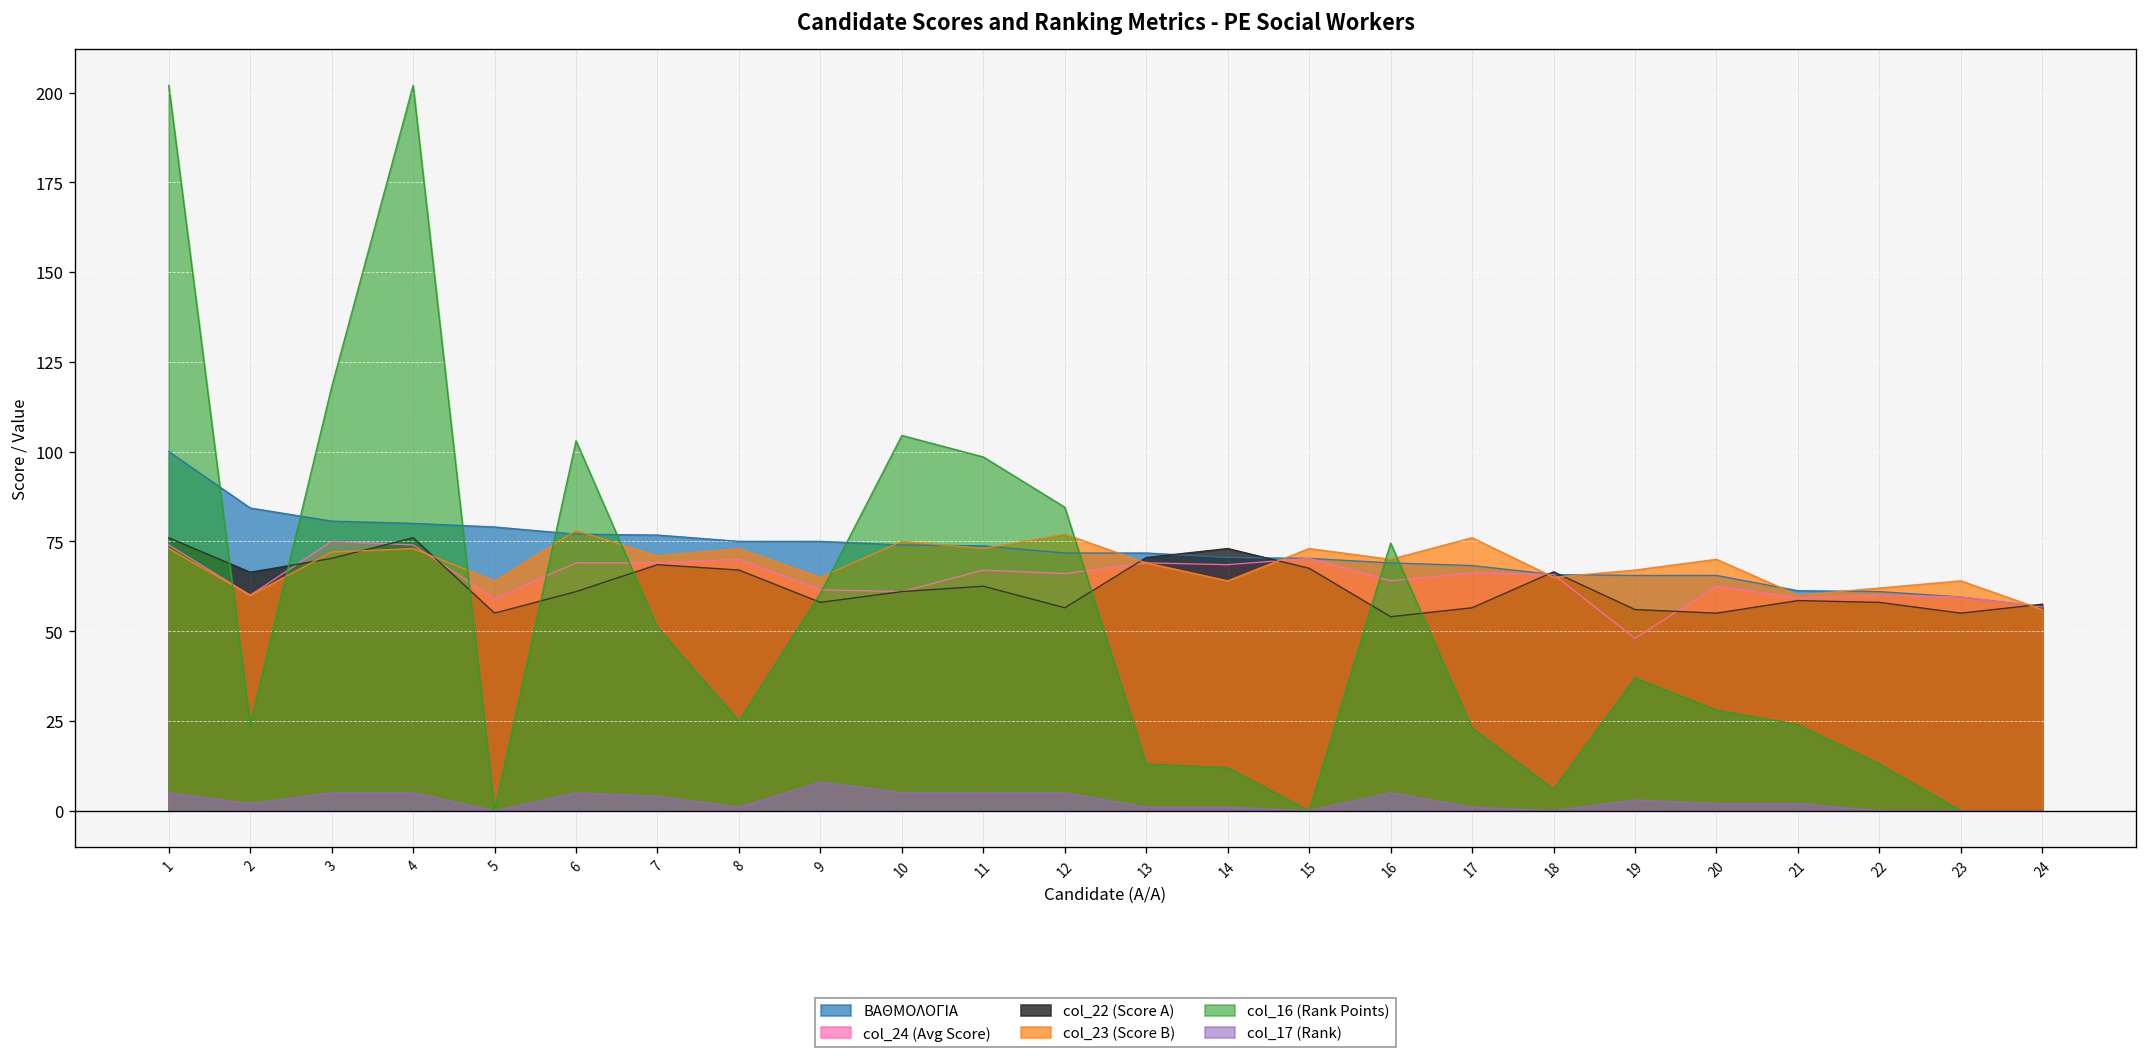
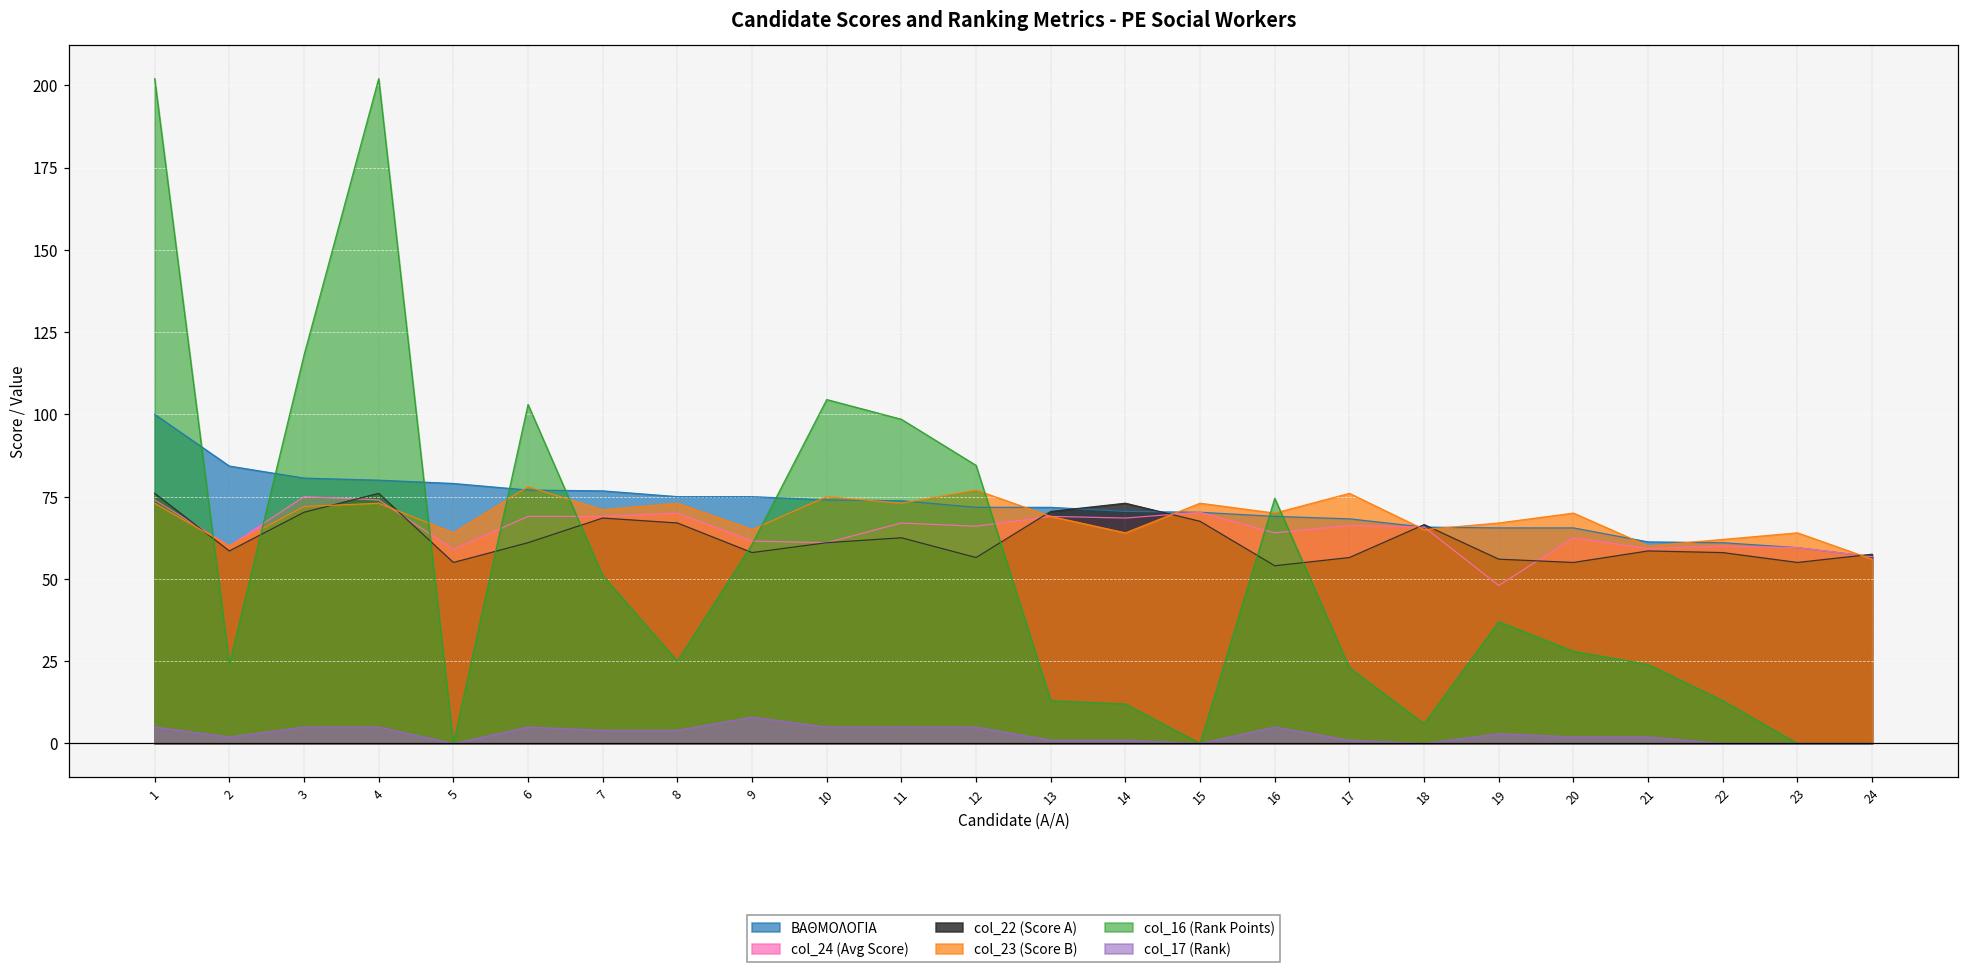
col_22 (Score A), 2: 66 -> 59
col_17 (Rank), 8: 1 -> 4
